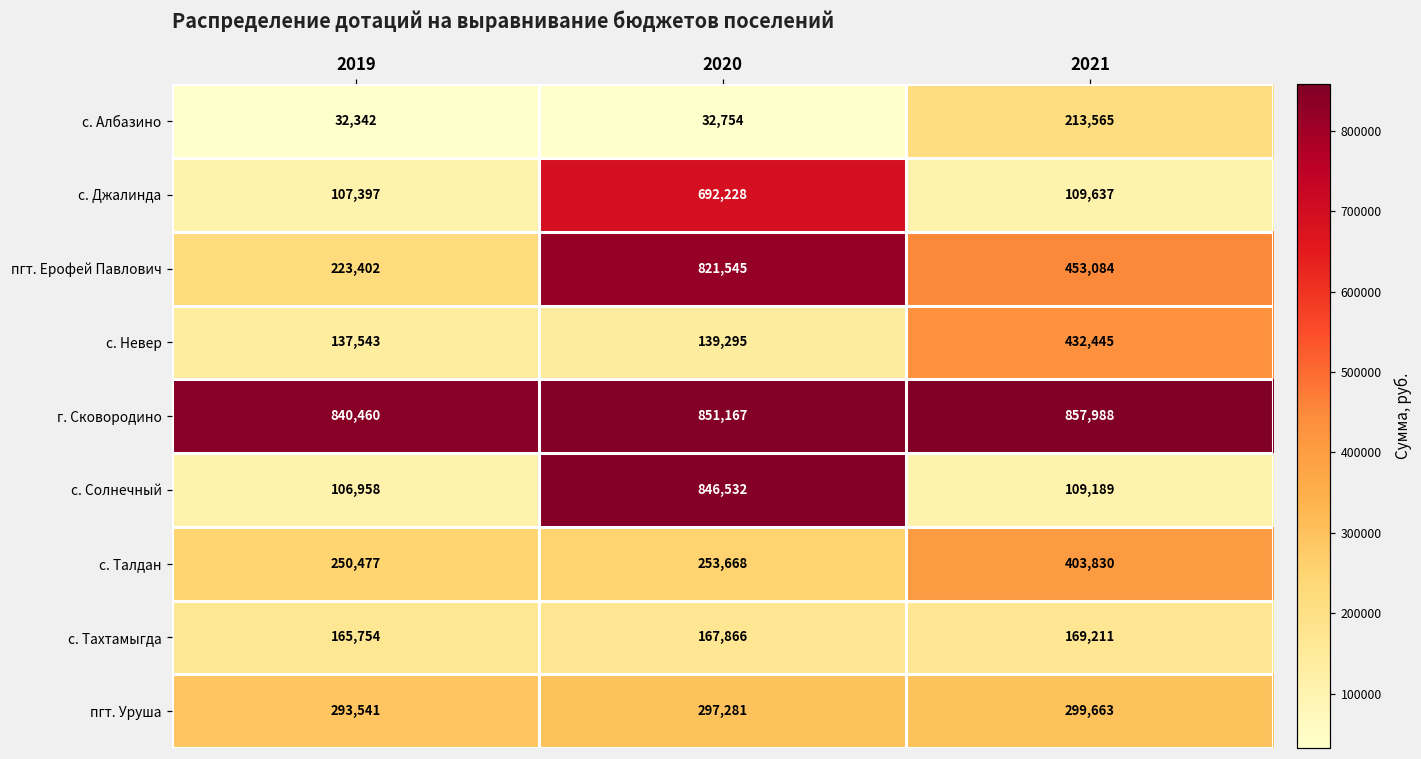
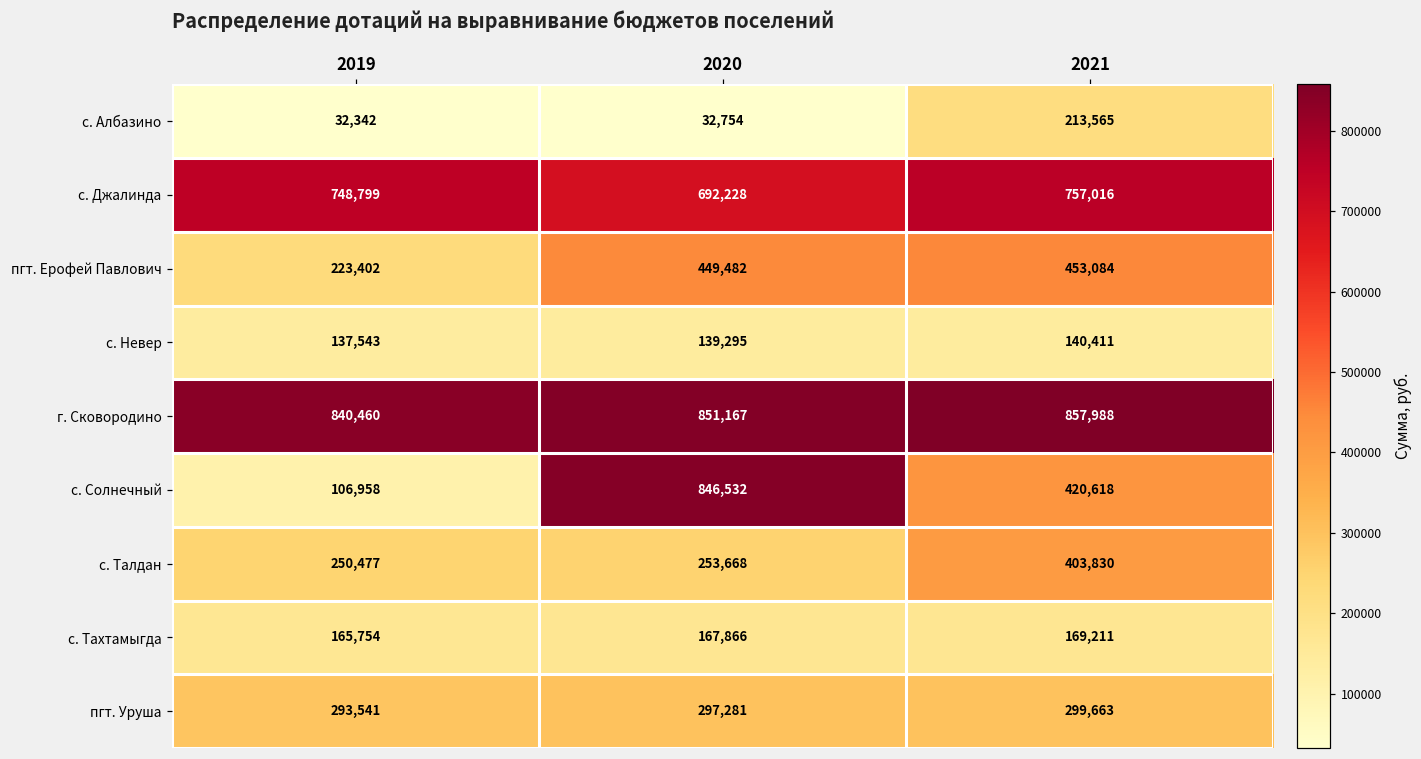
с. Джалинда, 2019: 107,397 -> 748,799
с. Джалинда, 2021: 109,637 -> 757,016
пгт. Ерофей Павлович, 2020: 821,545 -> 449,482
с. Невер, 2021: 432,445 -> 140,411
с. Солнечный, 2021: 109,189 -> 420,618
